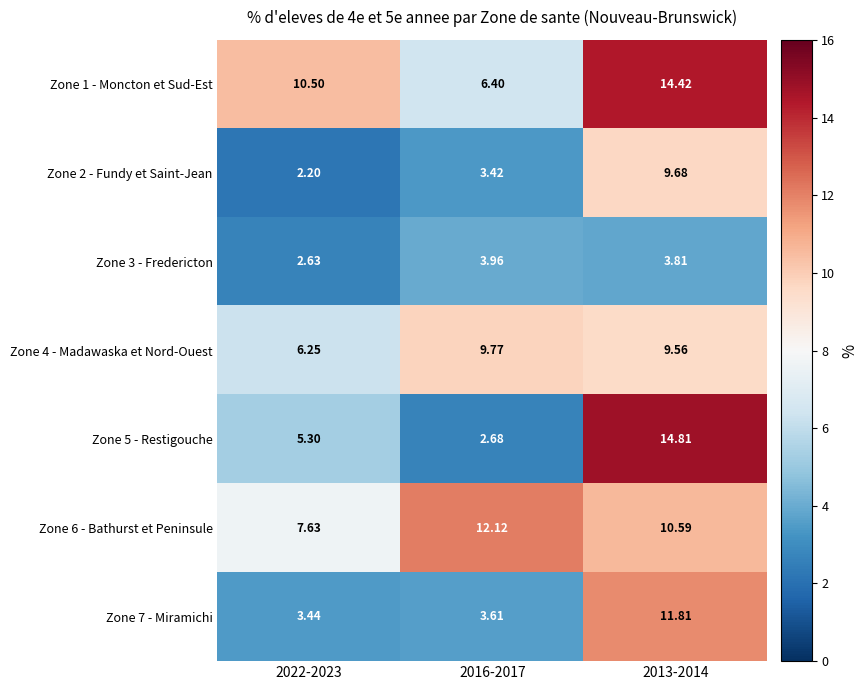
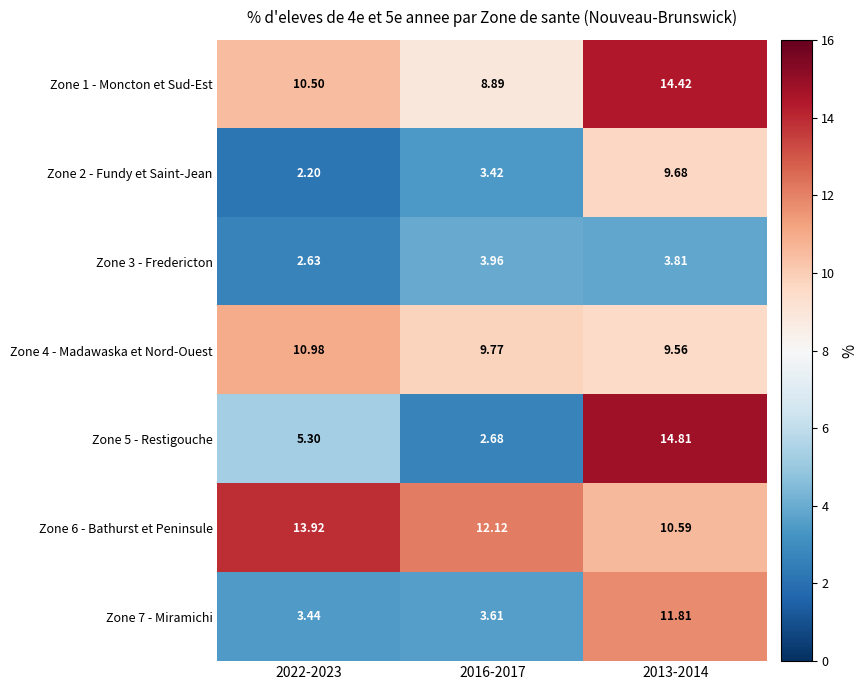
Zone 1 - Moncton et Sud-Est, 2016-2017: 6.40 -> 8.89
Zone 4 - Madawaska et Nord-Ouest, 2022-2023: 6.25 -> 10.98
Zone 6 - Bathurst et Peninsule, 2022-2023: 7.63 -> 13.92
